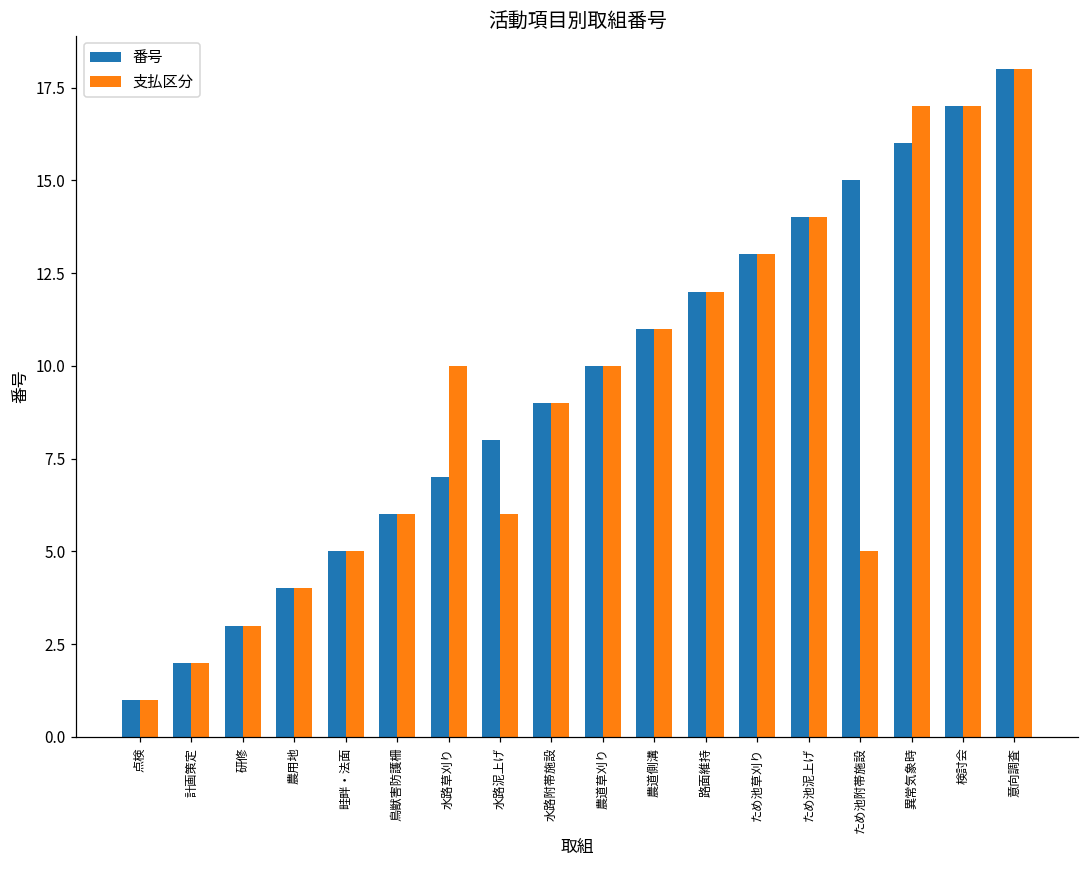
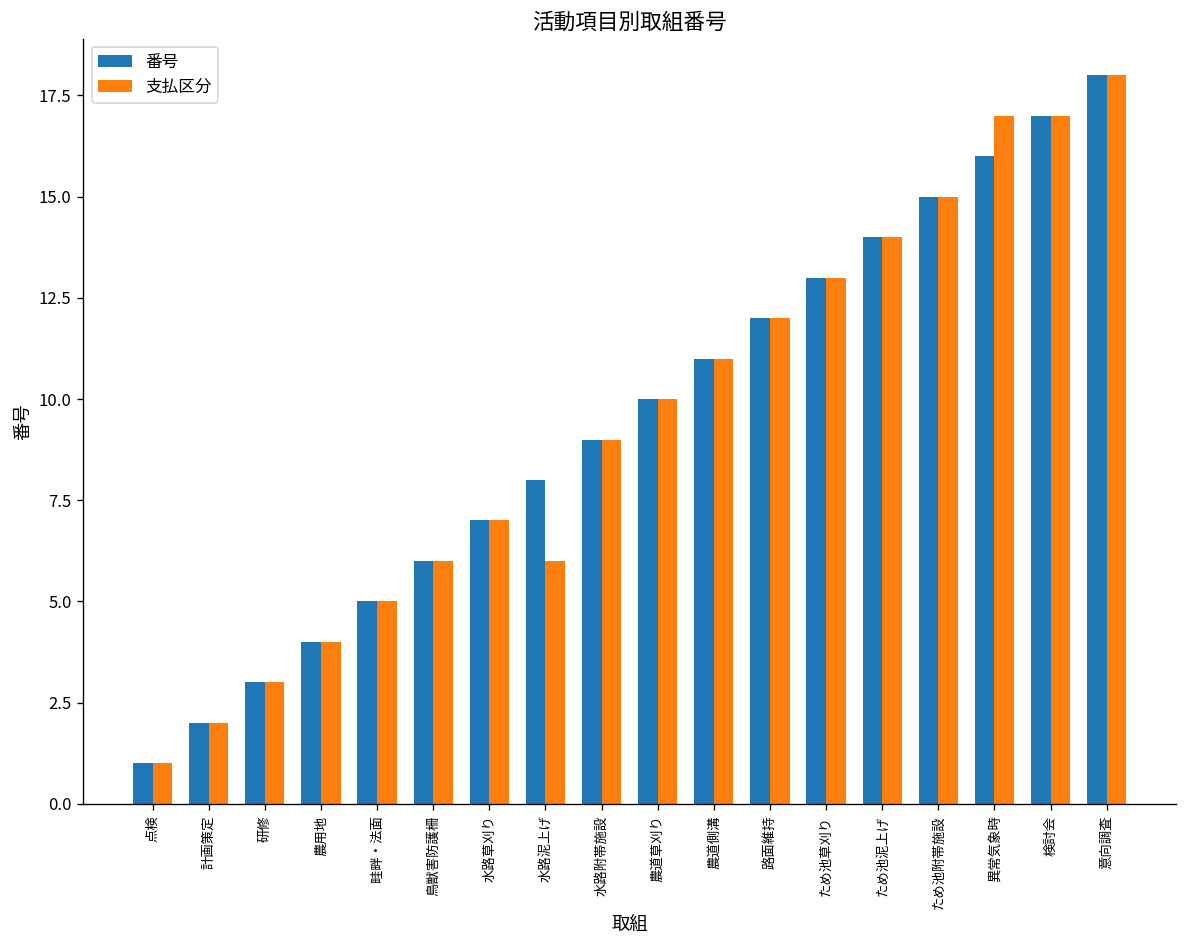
支払区分, 水路草刈り: 10 -> 7
支払区分, ため池附帯施設: 5 -> 15
